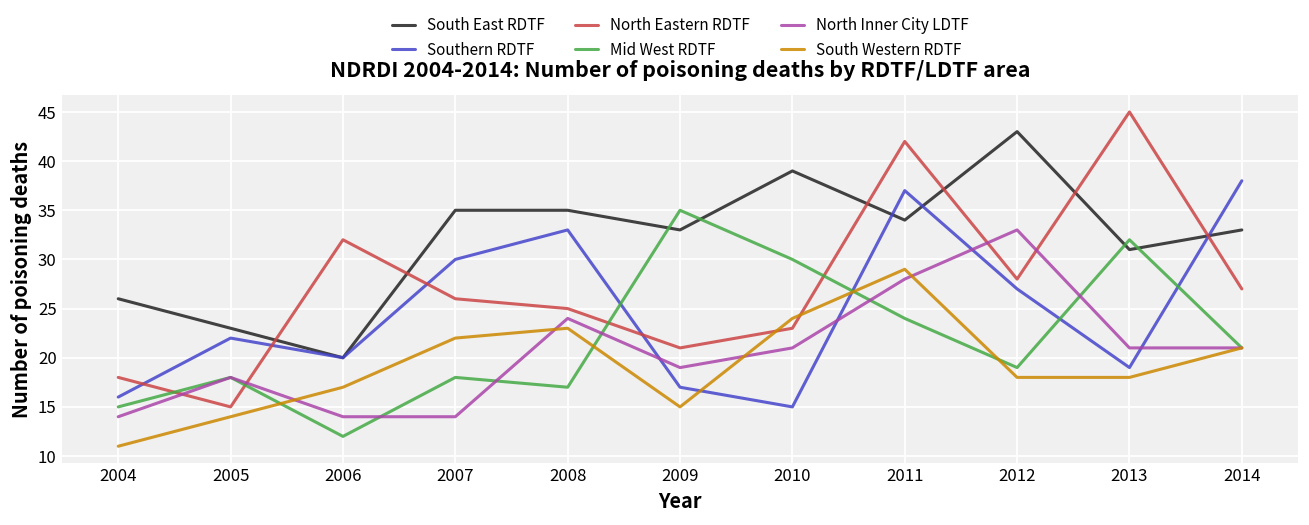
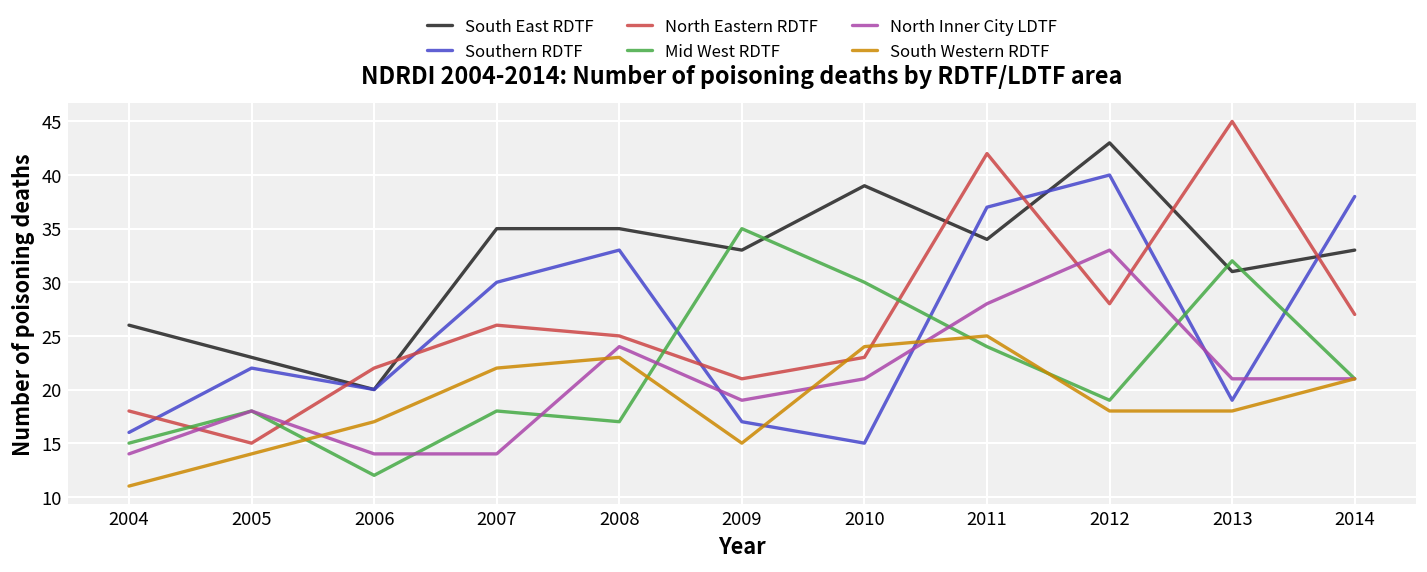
North Eastern RDTF, 2006: 32 -> 22
South Western RDTF, 2011: 29 -> 25
Southern RDTF, 2012: 27 -> 40
